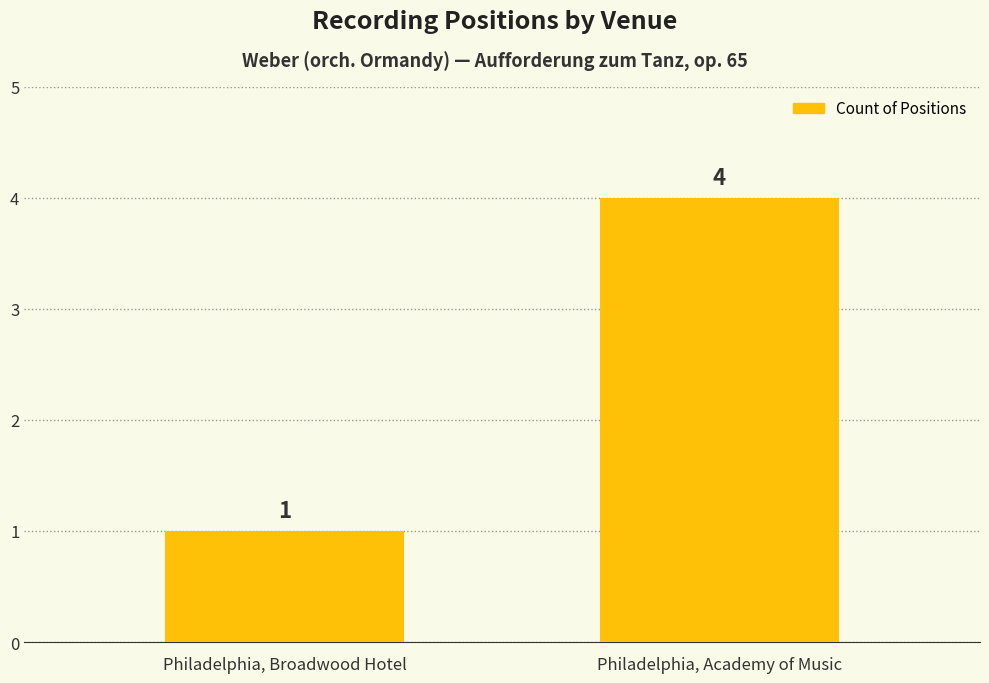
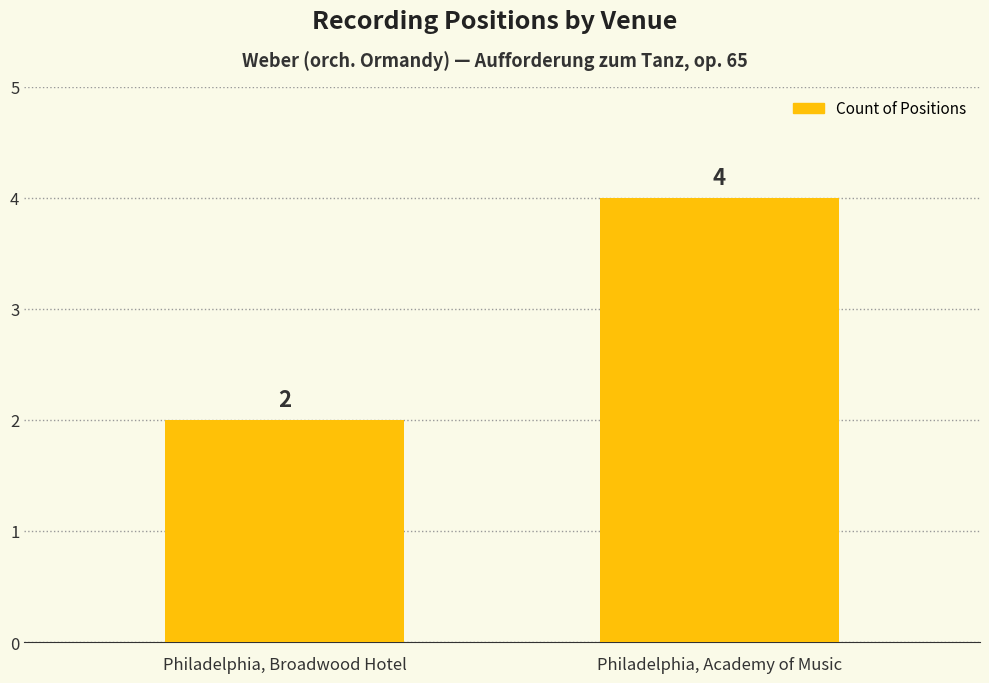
Philadelphia, Broadwood Hotel: 1 -> 2
